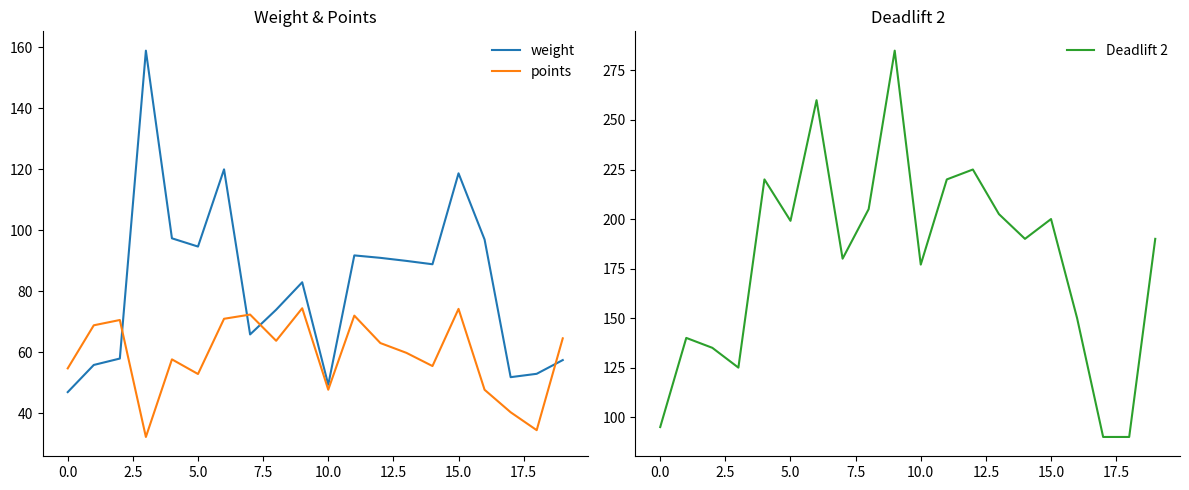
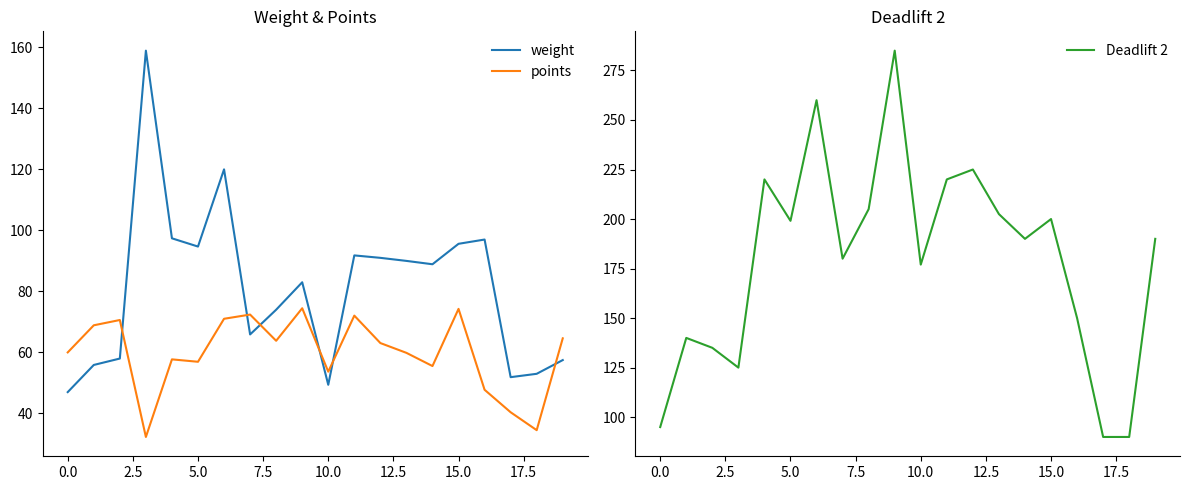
Weight & Points, points, 0.0: 55 -> 60
Weight & Points, points, 5.0: 53 -> 57
Weight & Points, points, 10.0: 48 -> 54
Weight & Points, weight, 15.0: 119 -> 96
